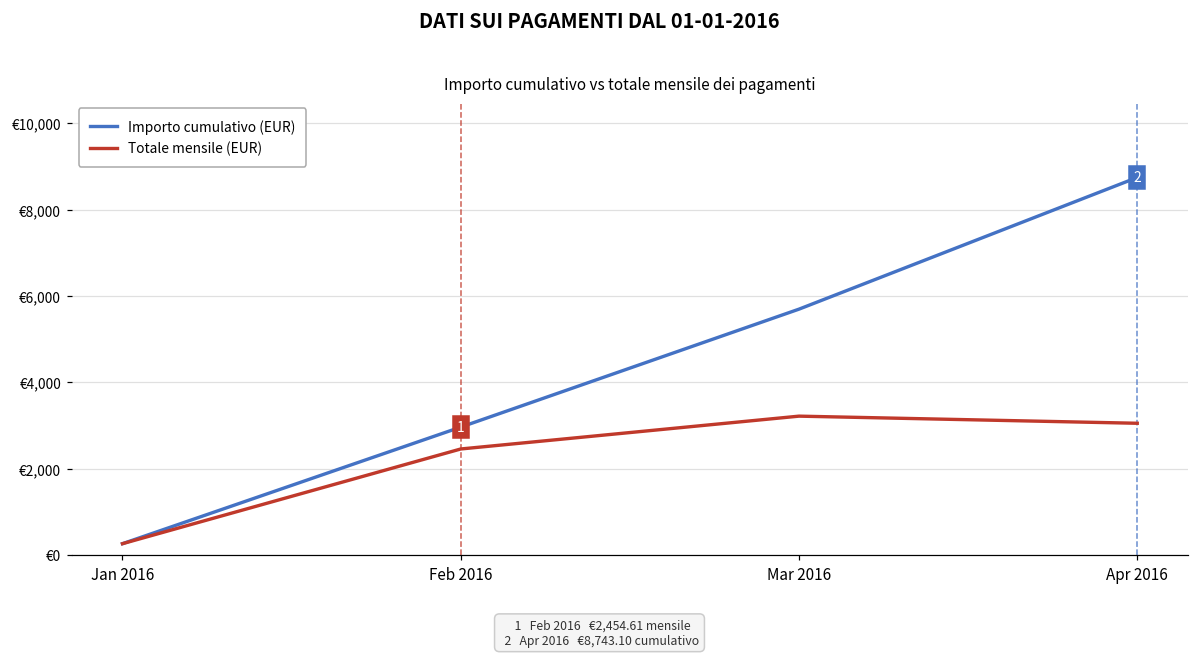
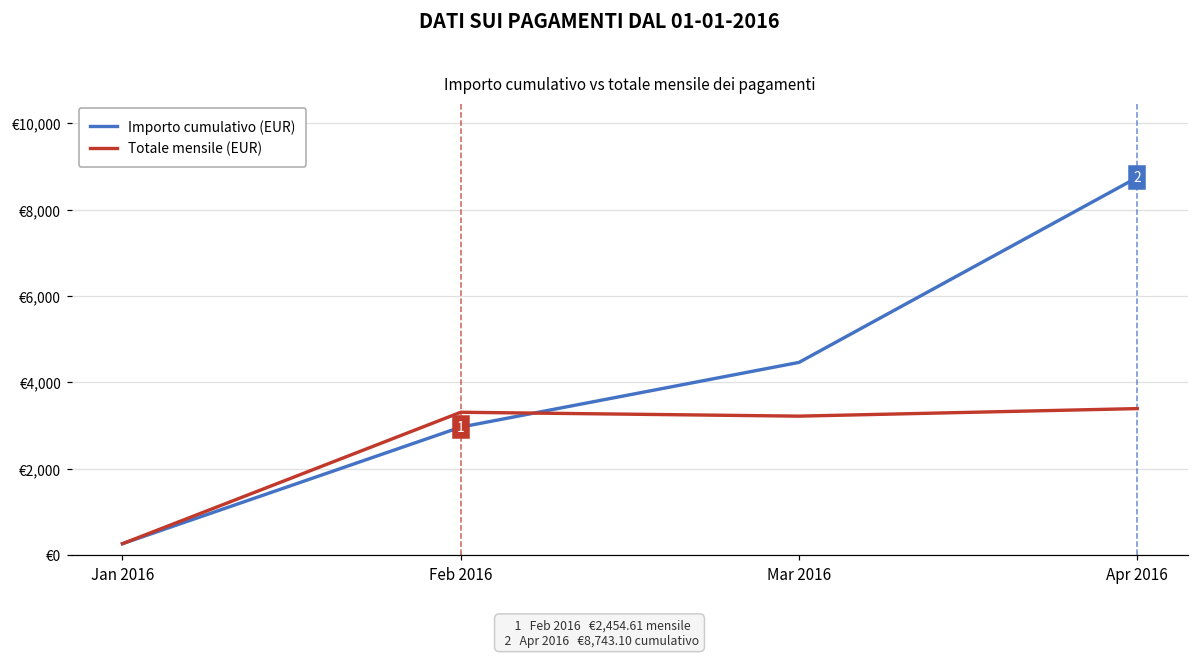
Totale mensile (EUR), Feb 2016: €2,500 -> €3,300
Importo cumulativo (EUR), Mar 2016: €5,700 -> €4,500
Totale mensile (EUR), Apr 2016: €3,100 -> €3,400
